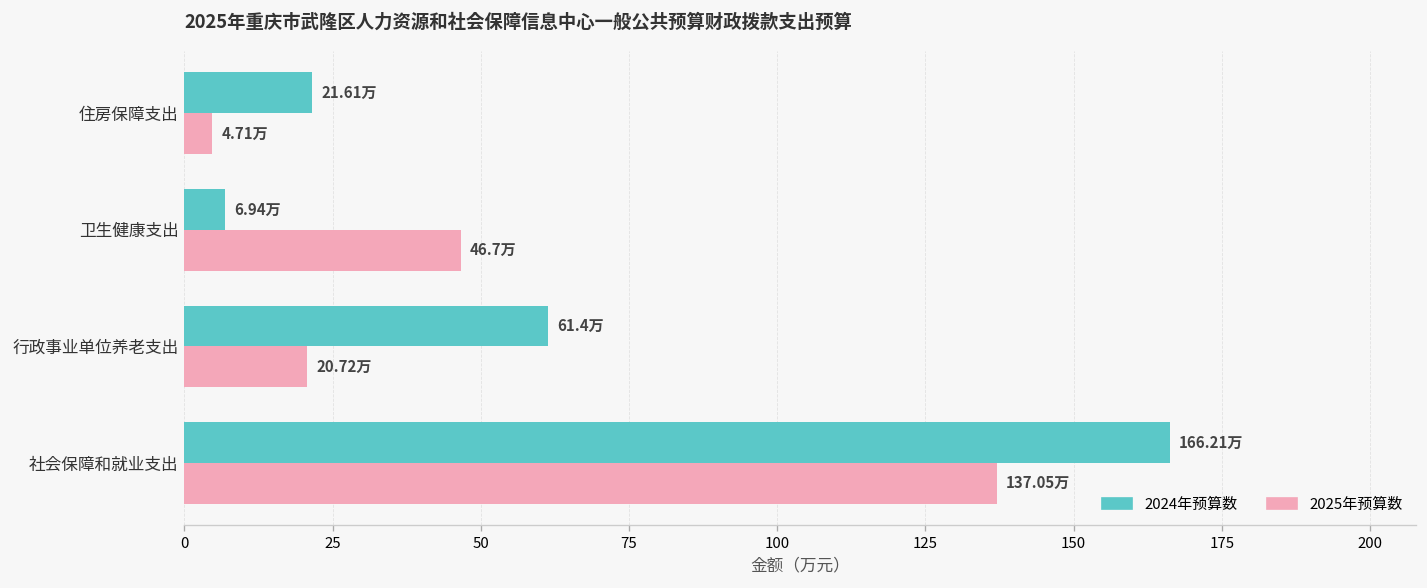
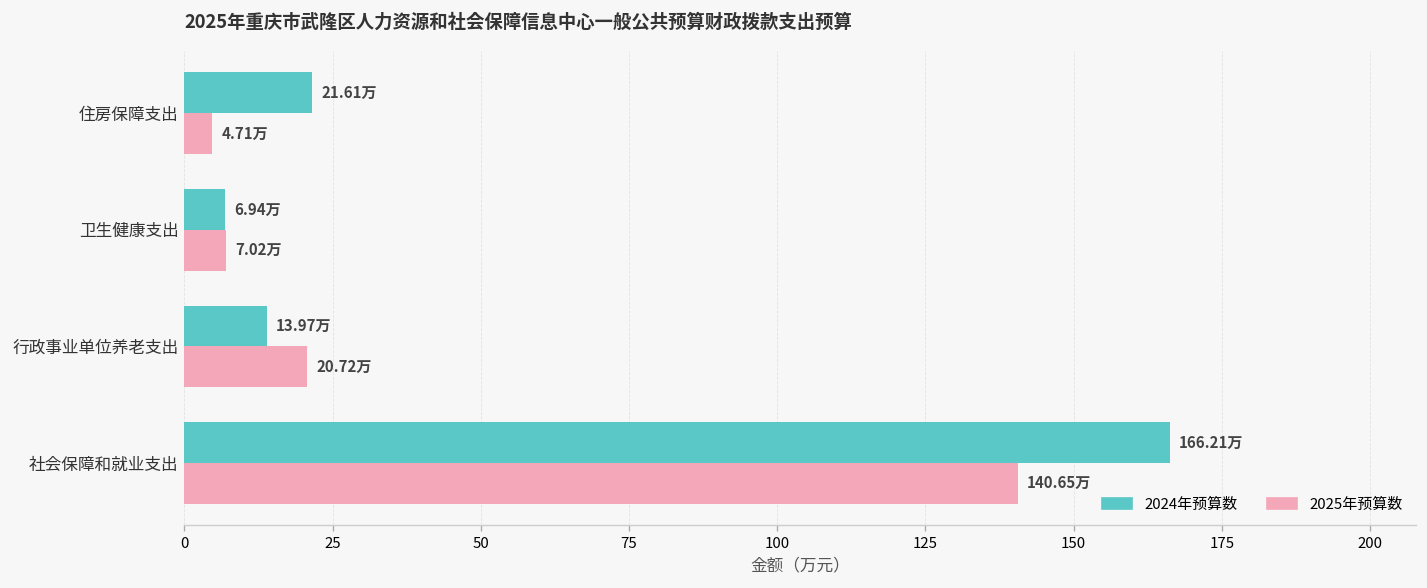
2025年预算数, 卫生健康支出: 46.7万 -> 7.02万
2024年预算数, 行政事业单位养老支出: 61.4万 -> 13.97万
2025年预算数, 社会保障和就业支出: 137.05万 -> 140.65万
